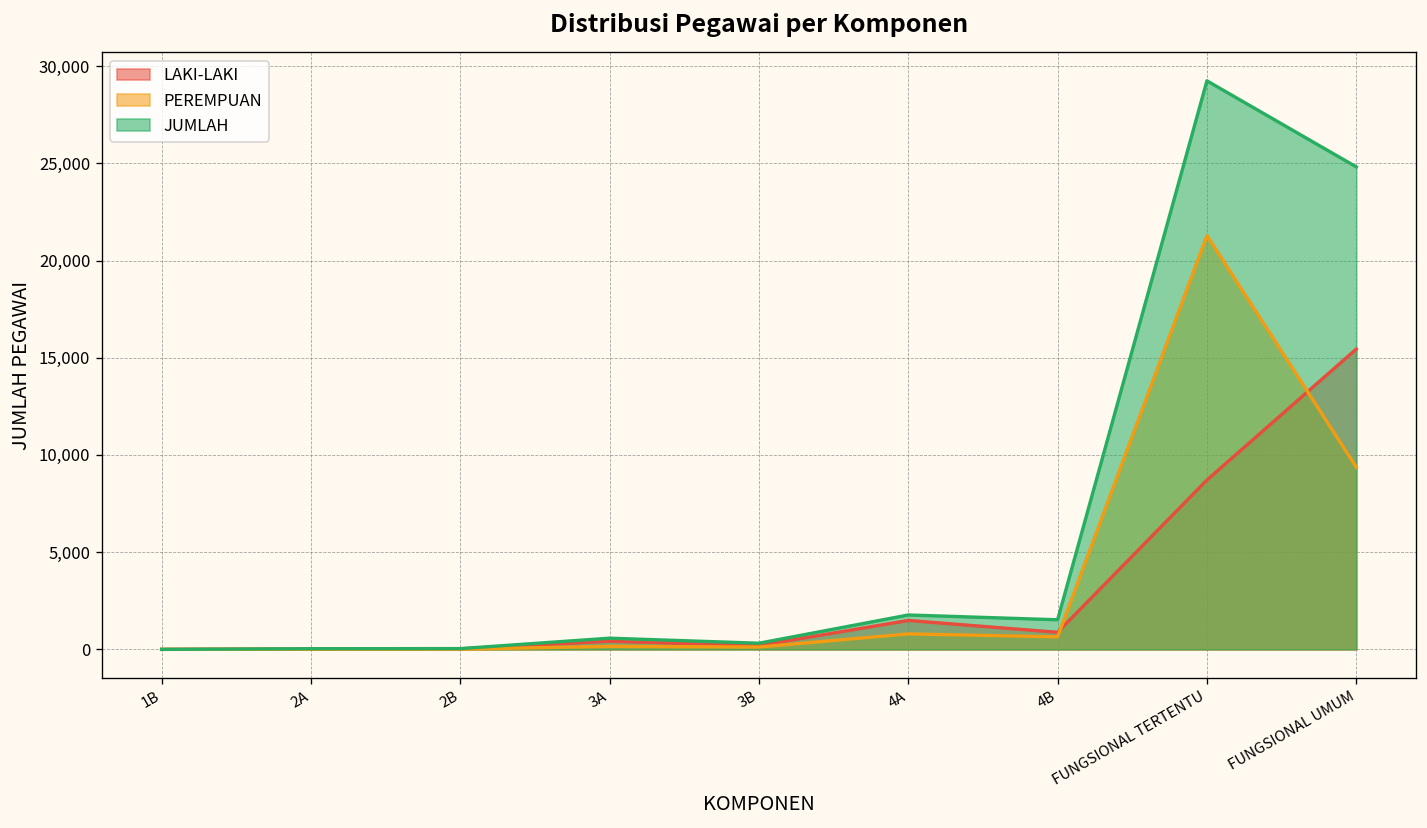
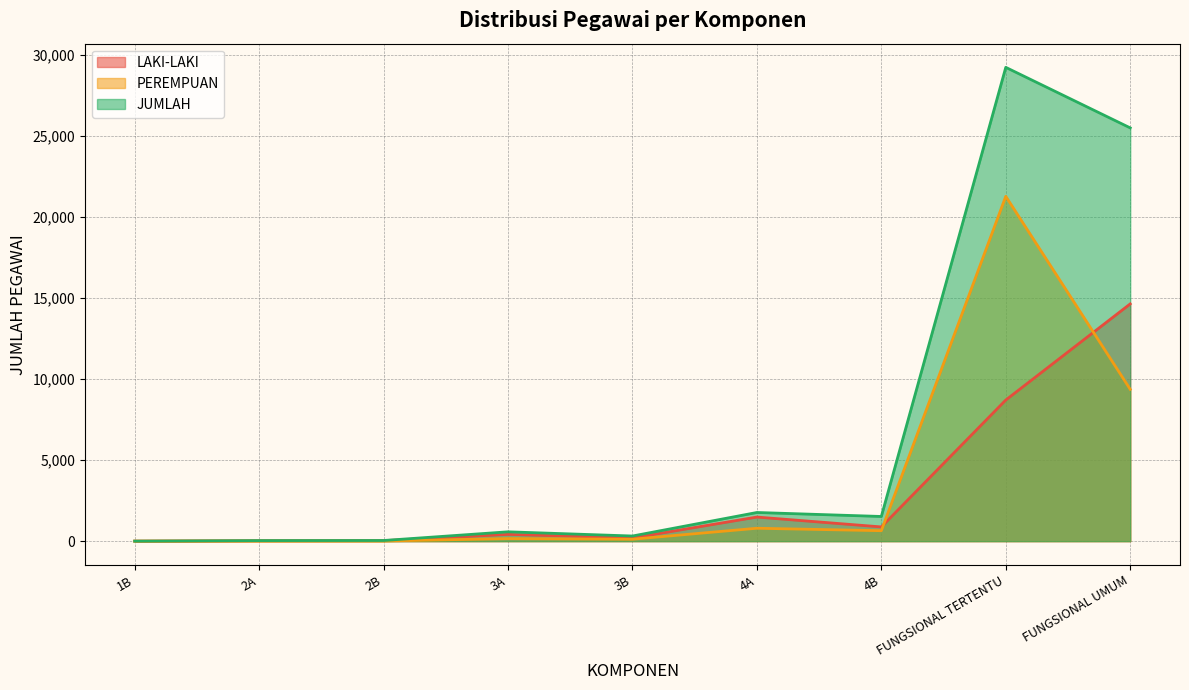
LAKI-LAKI, FUNGSIONAL UMUM: 15,400 -> 14,600
JUMLAH, FUNGSIONAL UMUM: 24,800 -> 25,500
